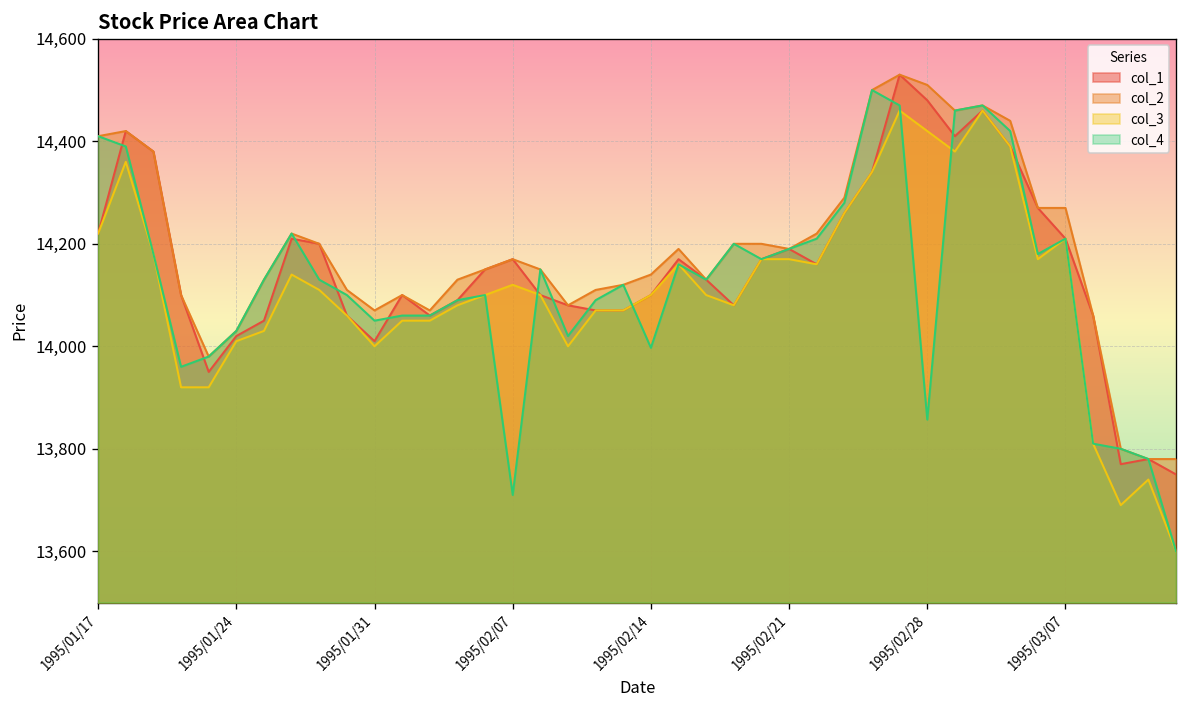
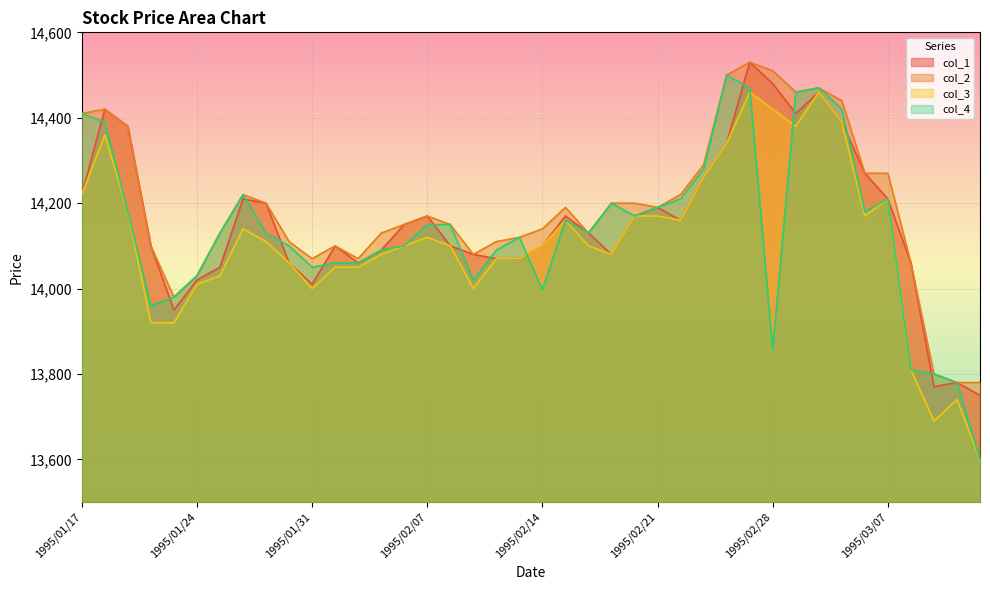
col_4, 1995/02/07: 13,710 -> 14,150
